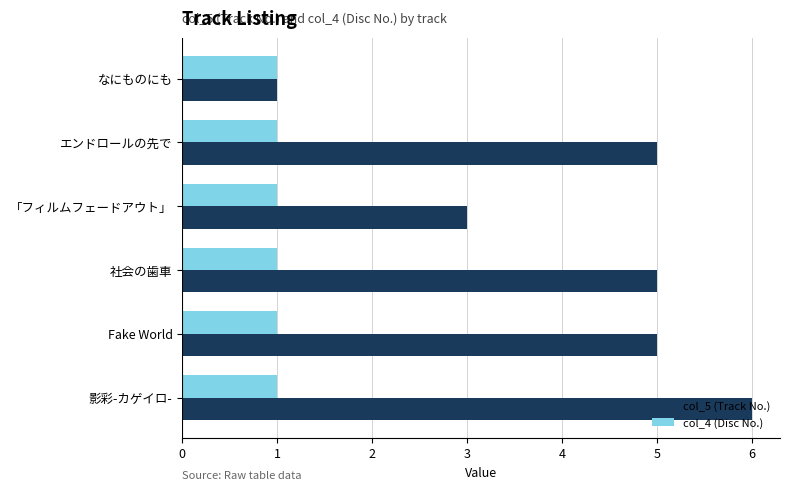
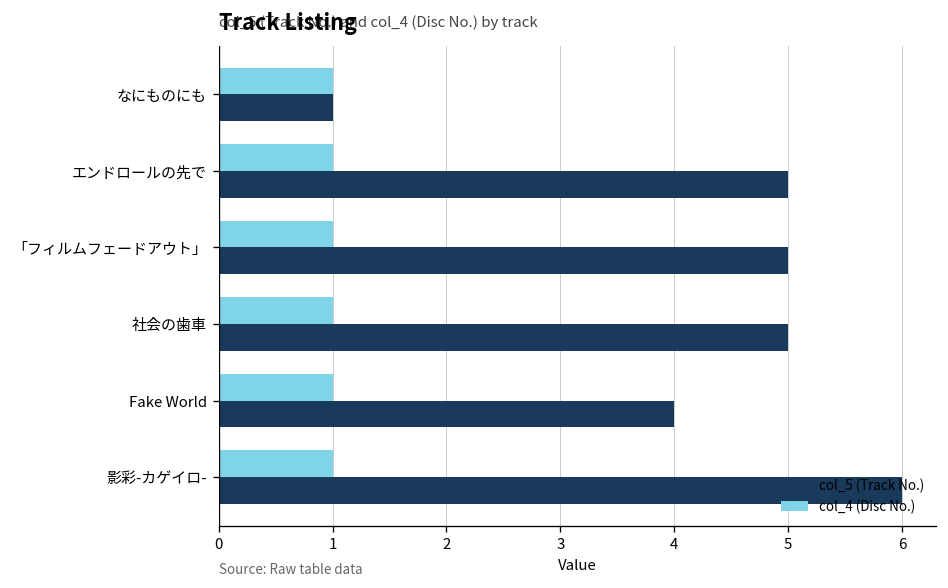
col_5 (Track No.), 「フィルムフェードアウト」: 3 -> 5
col_5 (Track No.), Fake World: 5 -> 4
